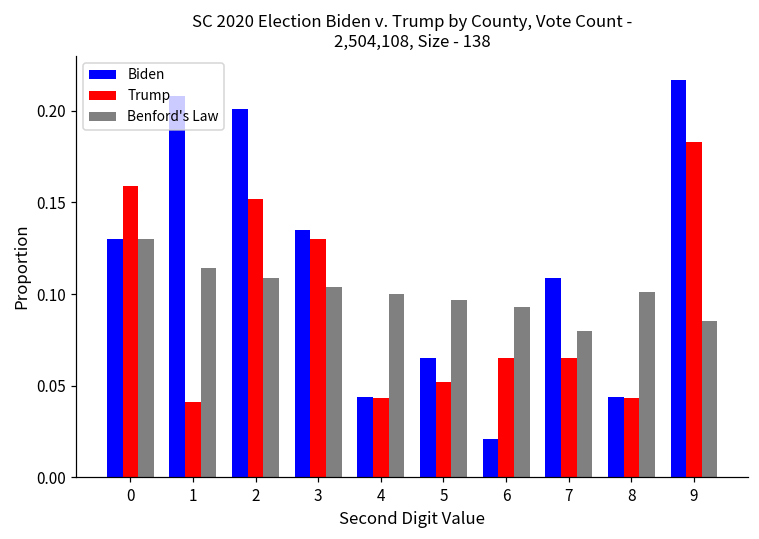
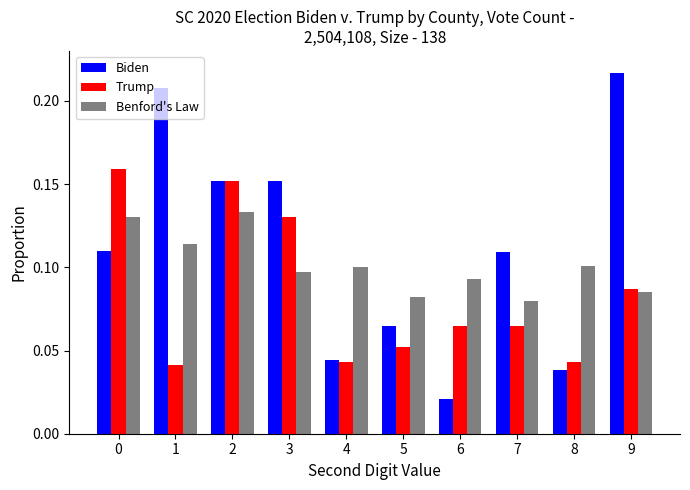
Biden, 0: 0.13 -> 0.11
Biden, 2: 0.201 -> 0.152
Benford's Law, 2: 0.109 -> 0.133
Biden, 3: 0.135 -> 0.152
Benford's Law, 3: 0.104 -> 0.097
Benford's Law, 5: 0.097 -> 0.082
Biden, 8: 0.044 -> 0.038
Trump, 9: 0.183 -> 0.087
